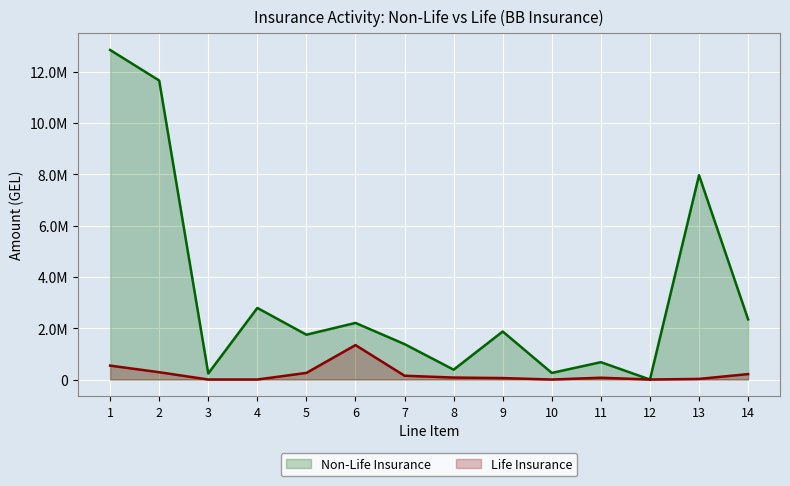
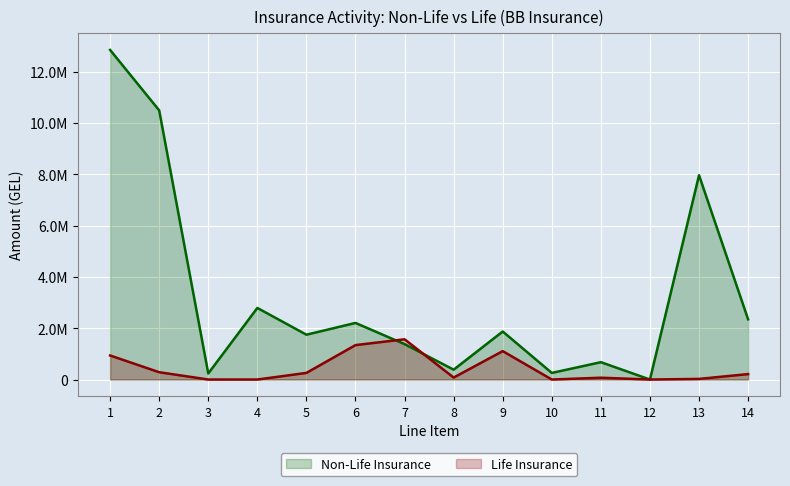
Life Insurance, 1: 500000 -> 900000
Non-Life Insurance, 2: 11700000 -> 10500000
Life Insurance, 7: 100000 -> 1600000
Life Insurance, 9: 100000 -> 1100000
